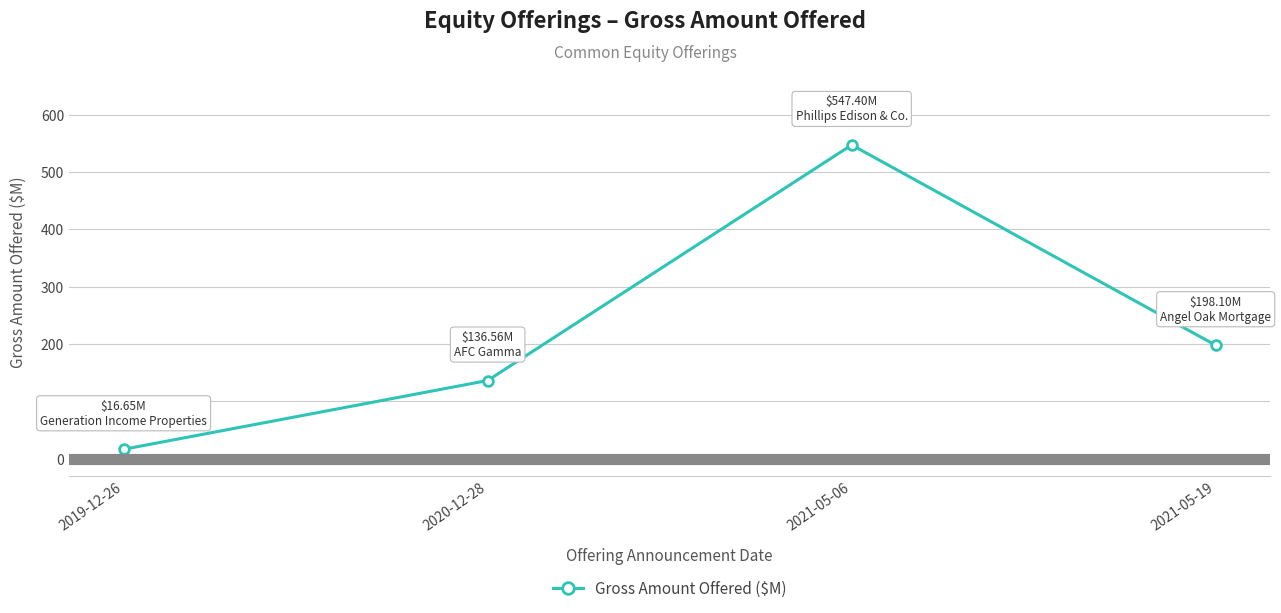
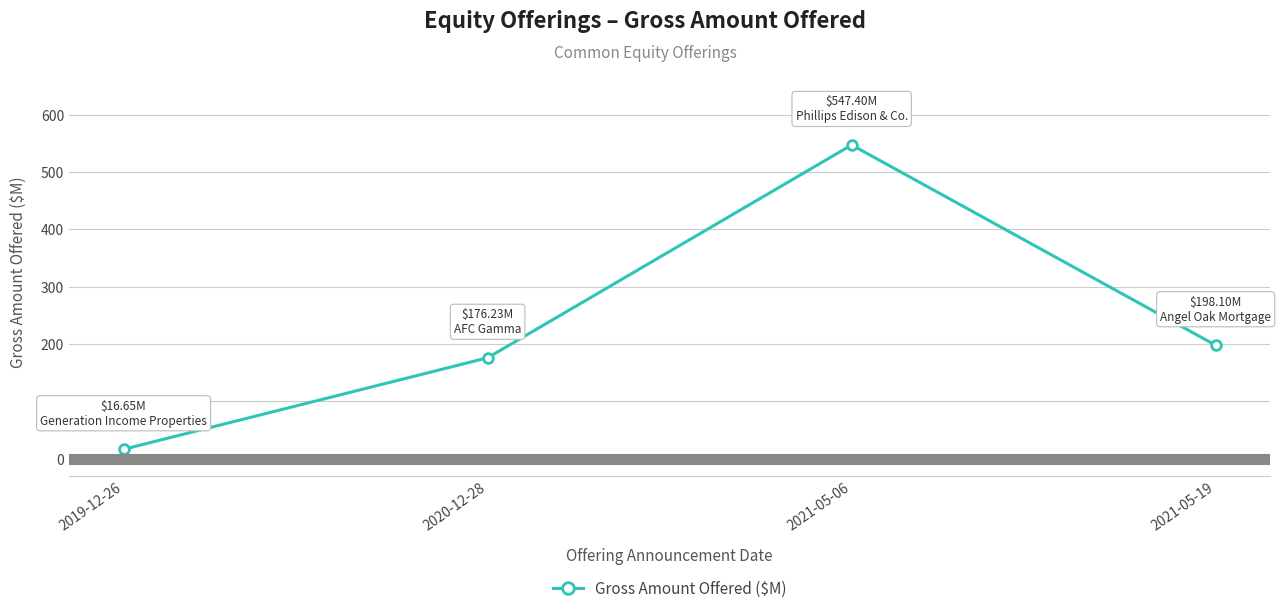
2020-12-28: $136.56M -> $176.23M
